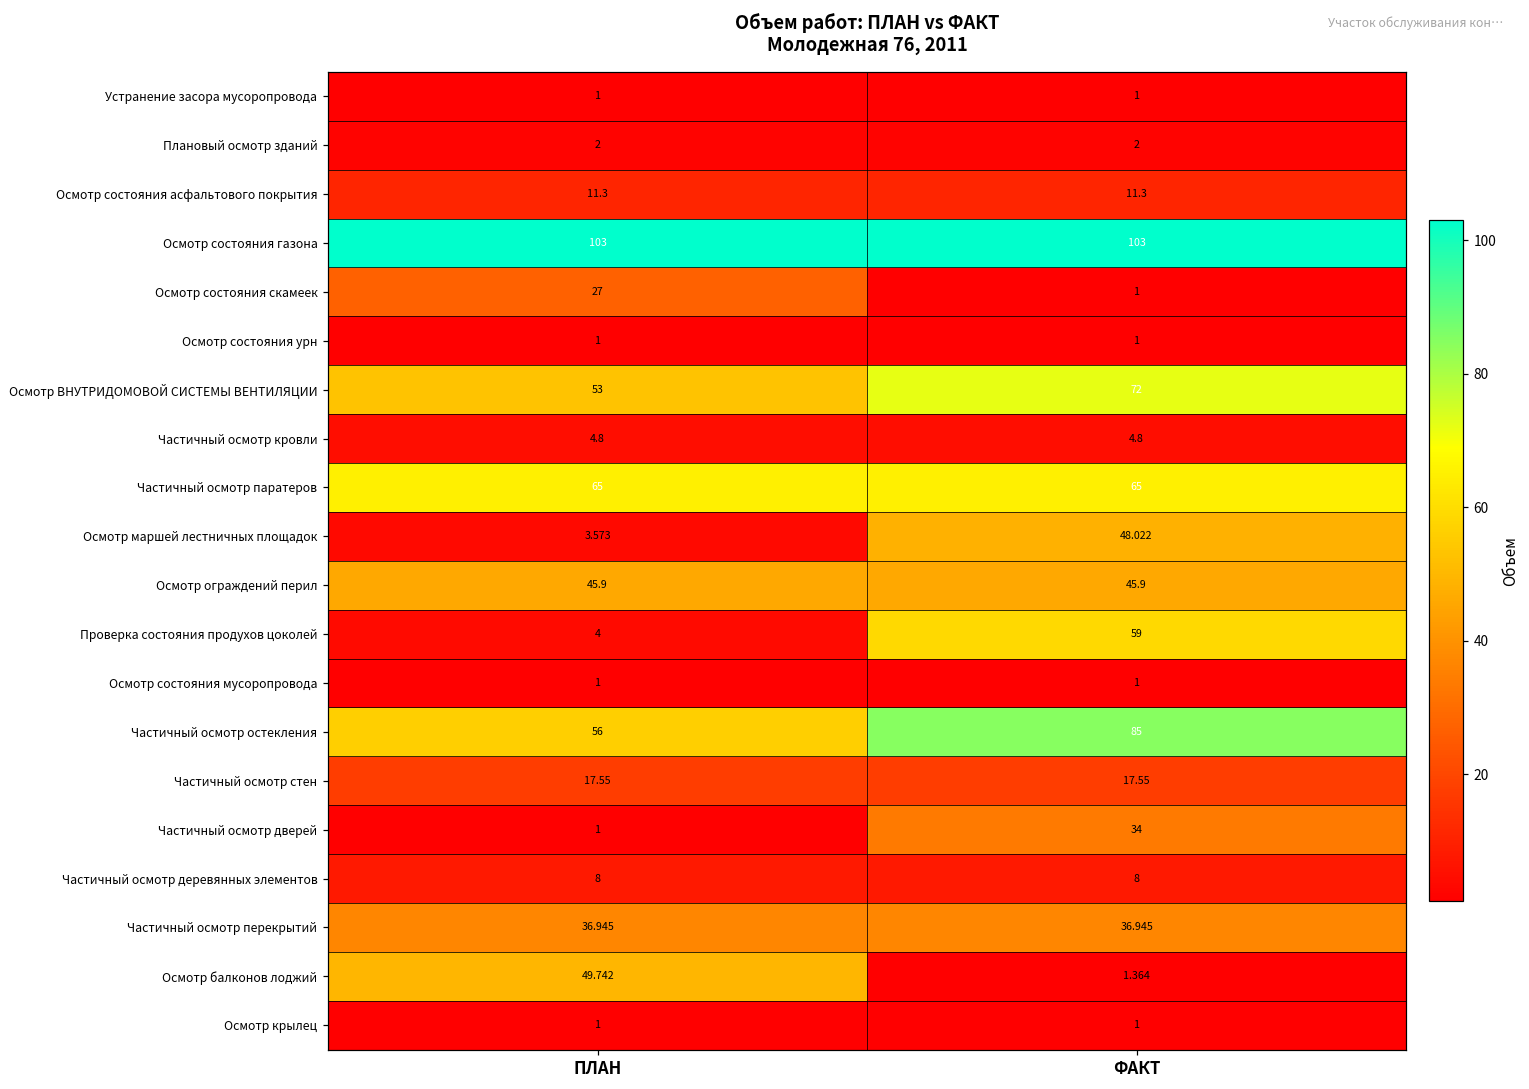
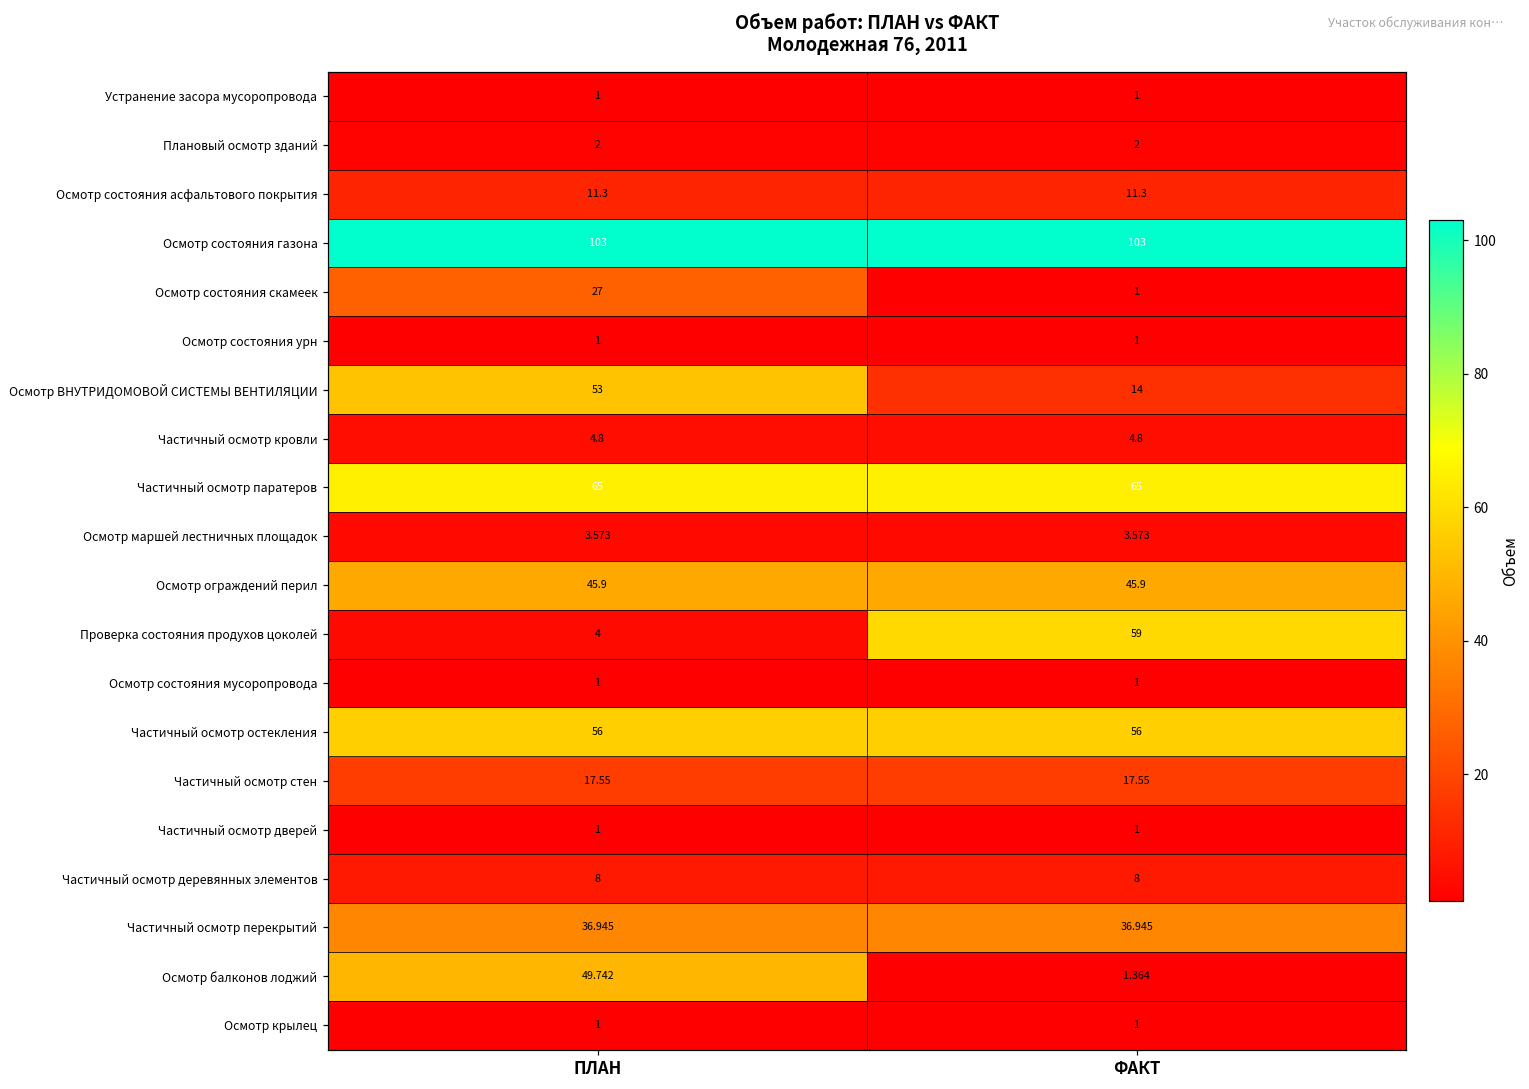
Осмотр ВНУТРИДОМОВОЙ СИСТЕМЫ ВЕНТИЛЯЦИИ, ФАКТ: 72 -> 14
Осмотр маршей лестничных площадок, ФАКТ: 48.022 -> 3.573
Частичный осмотр остекления, ФАКТ: 85 -> 56
Частичный осмотр дверей, ФАКТ: 34 -> 1
